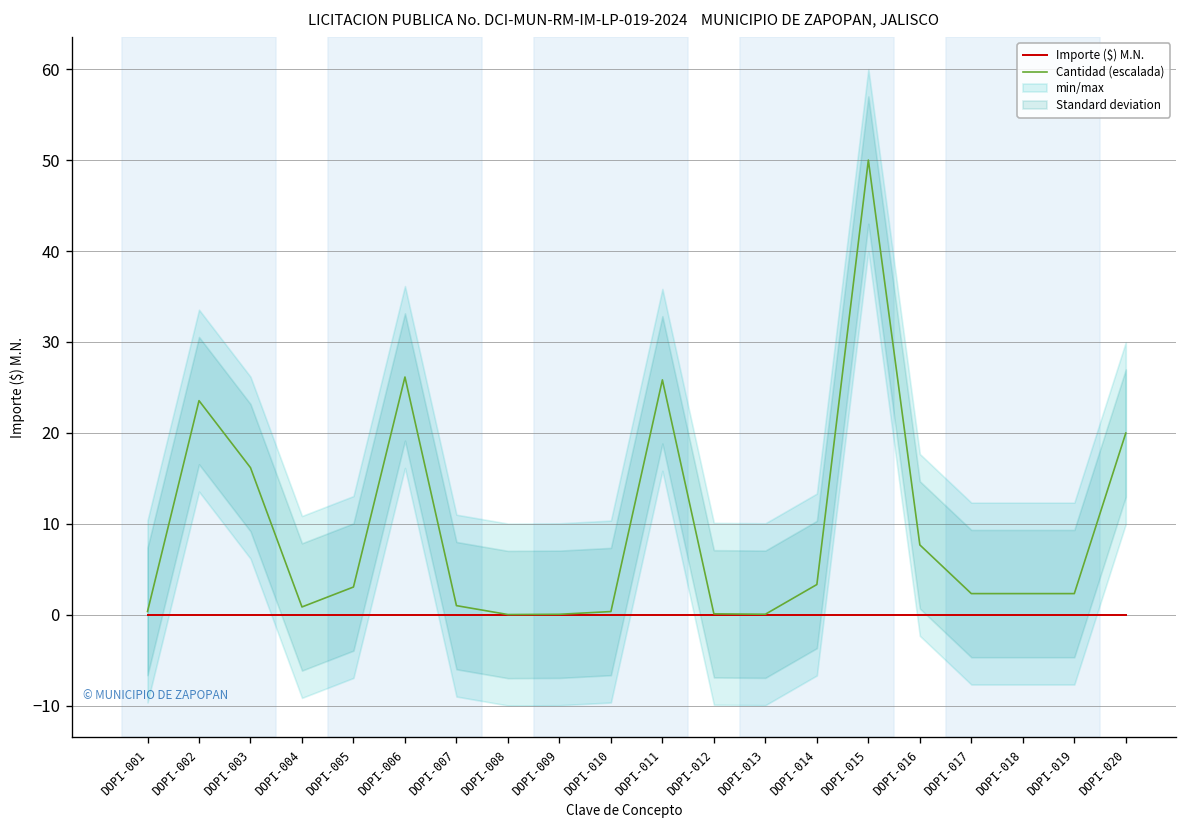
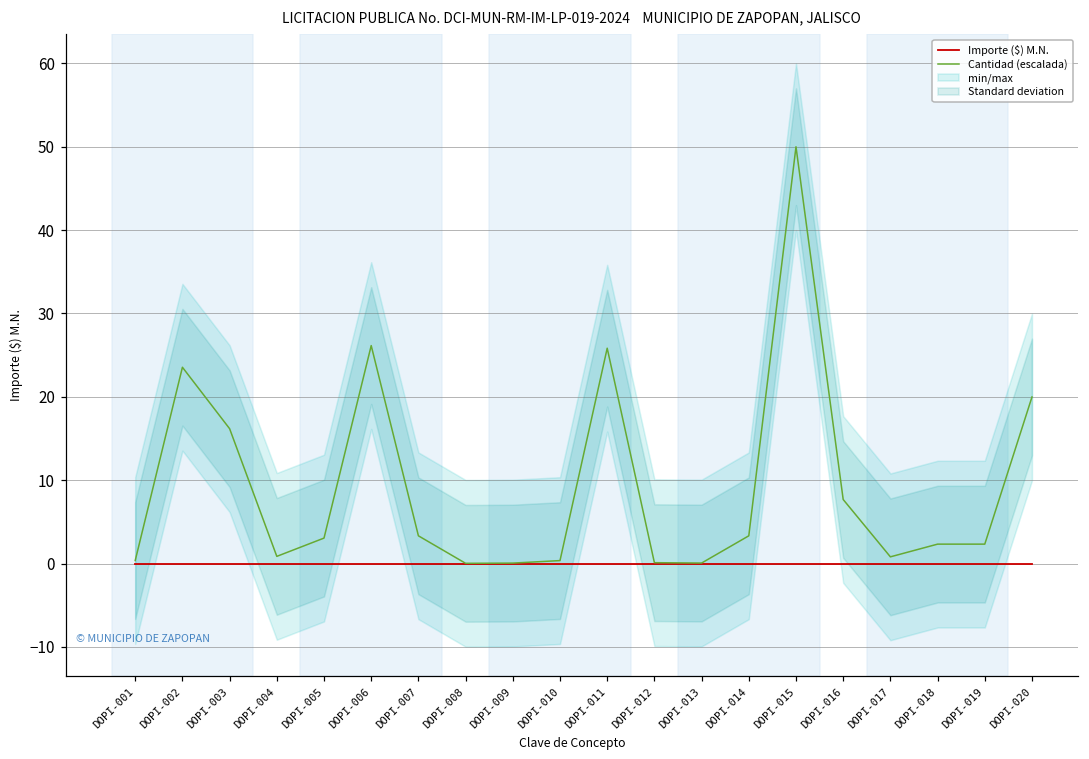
Cantidad (escalada), DOPI-007: 1 -> 3
Cantidad (escalada), DOPI-017: 2 -> 1
